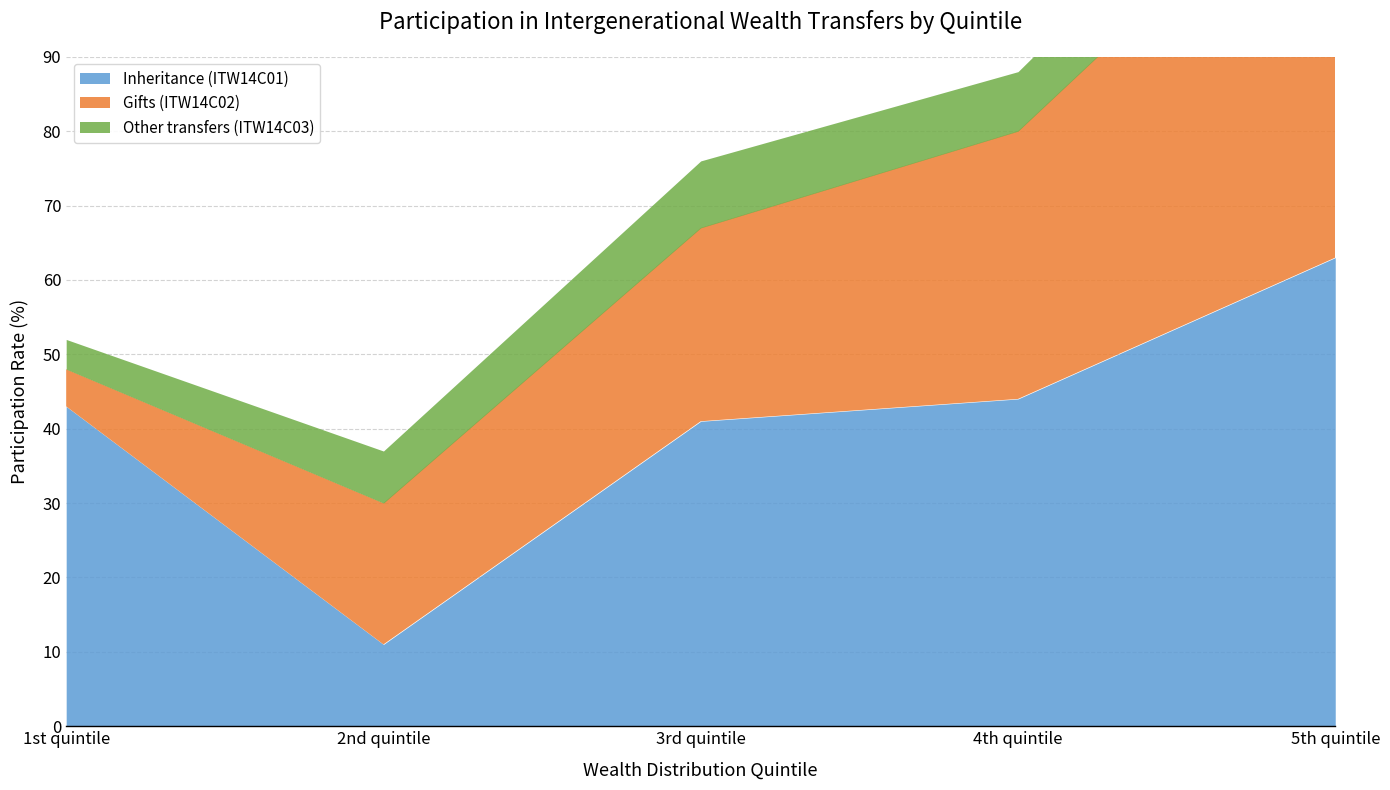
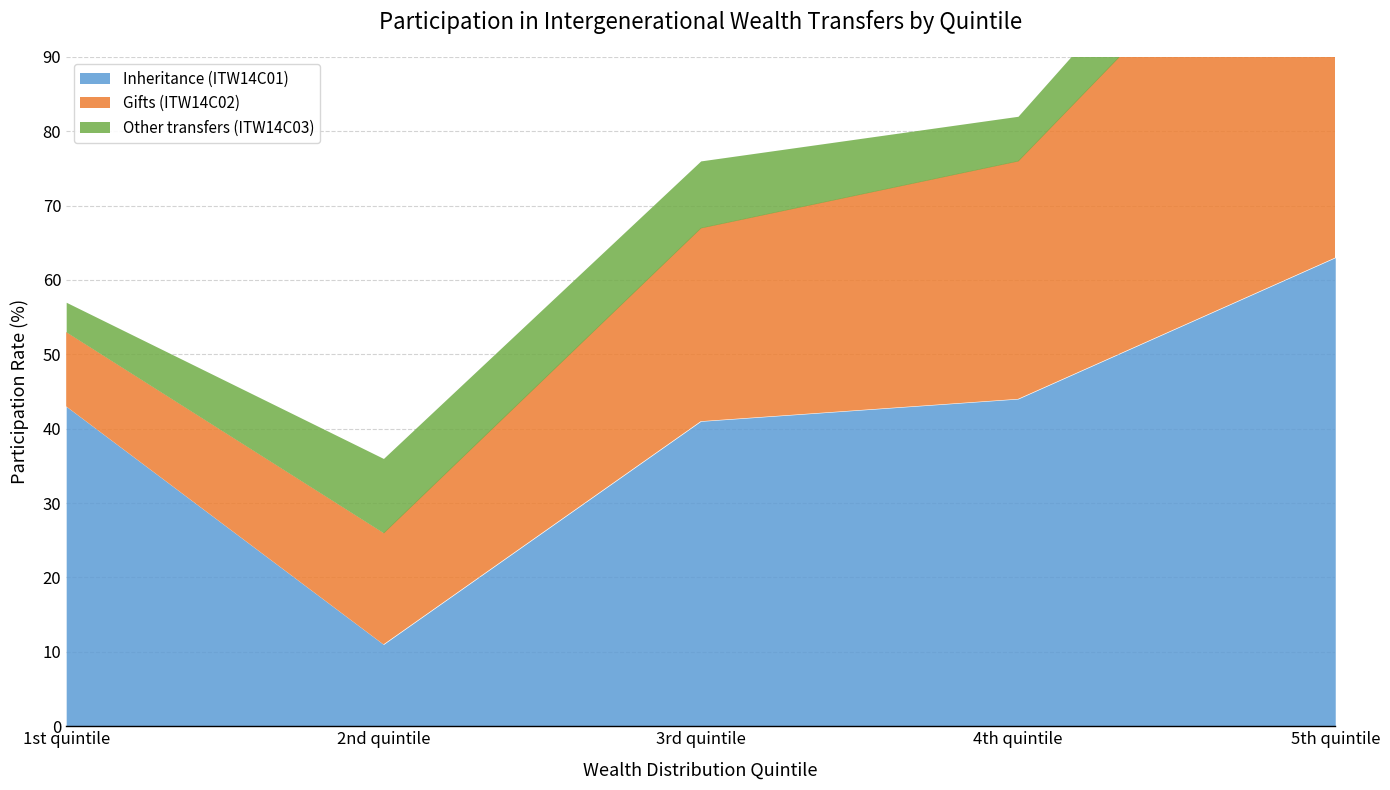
Gifts (ITW14C02), 1st quintile: 5 -> 10
Gifts (ITW14C02), 2nd quintile: 19 -> 15
Other transfers (ITW14C03), 2nd quintile: 7 -> 10
Gifts (ITW14C02), 4th quintile: 36 -> 32
Other transfers (ITW14C03), 4th quintile: 8 -> 6
